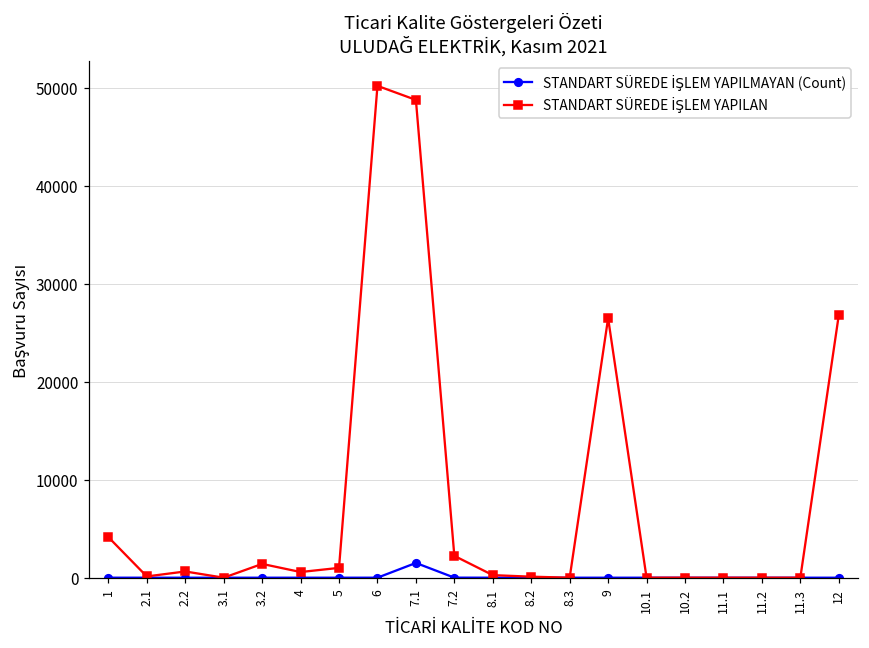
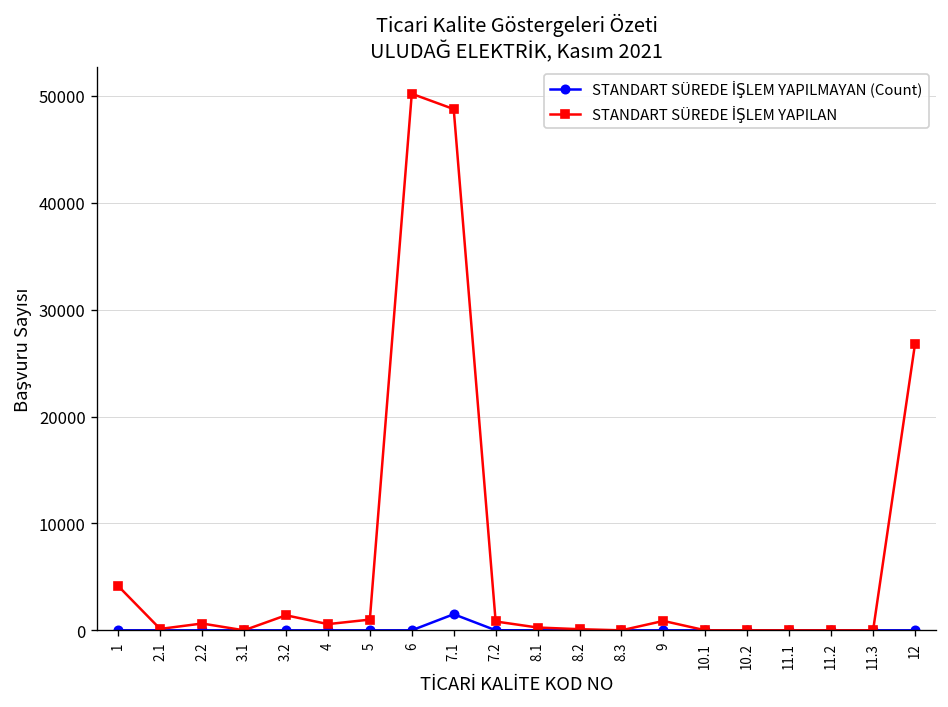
STANDART SÜREDE İŞLEM YAPILAN, 7.2: 2000 -> 1000
STANDART SÜREDE İŞLEM YAPILAN, 9: 26000 -> 1000
